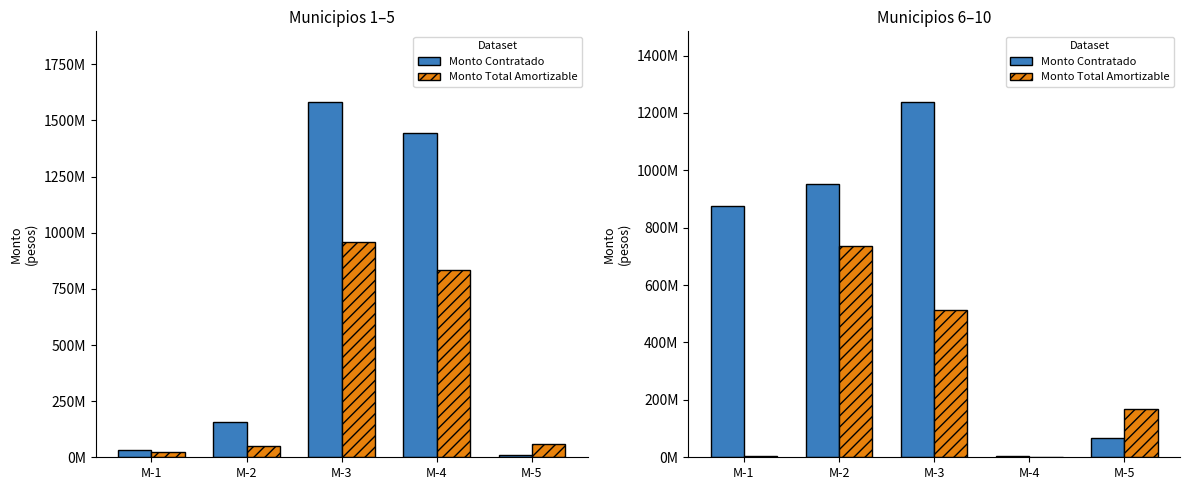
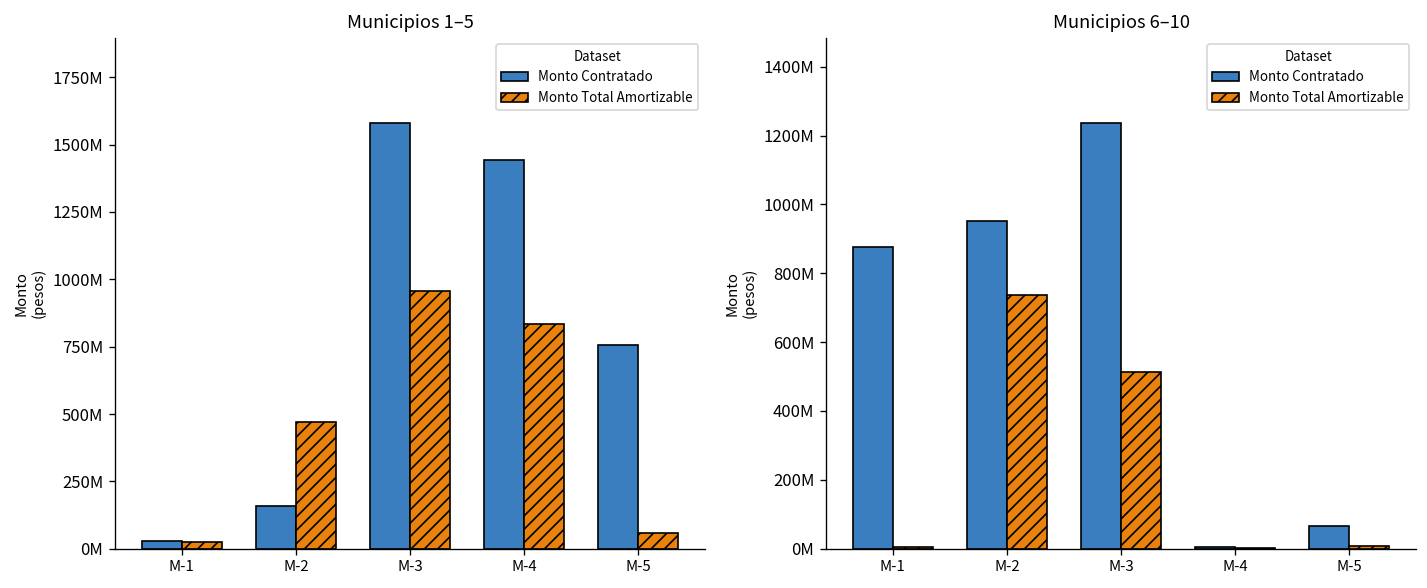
Municipios 1–5, Monto Total Amortizable, M-2: 50000000 -> 470000000
Municipios 1–5, Monto Contratado, M-5: 10000000 -> 760000000
Municipios 6–10, Monto Total Amortizable, M-5: 170000000 -> 10000000
